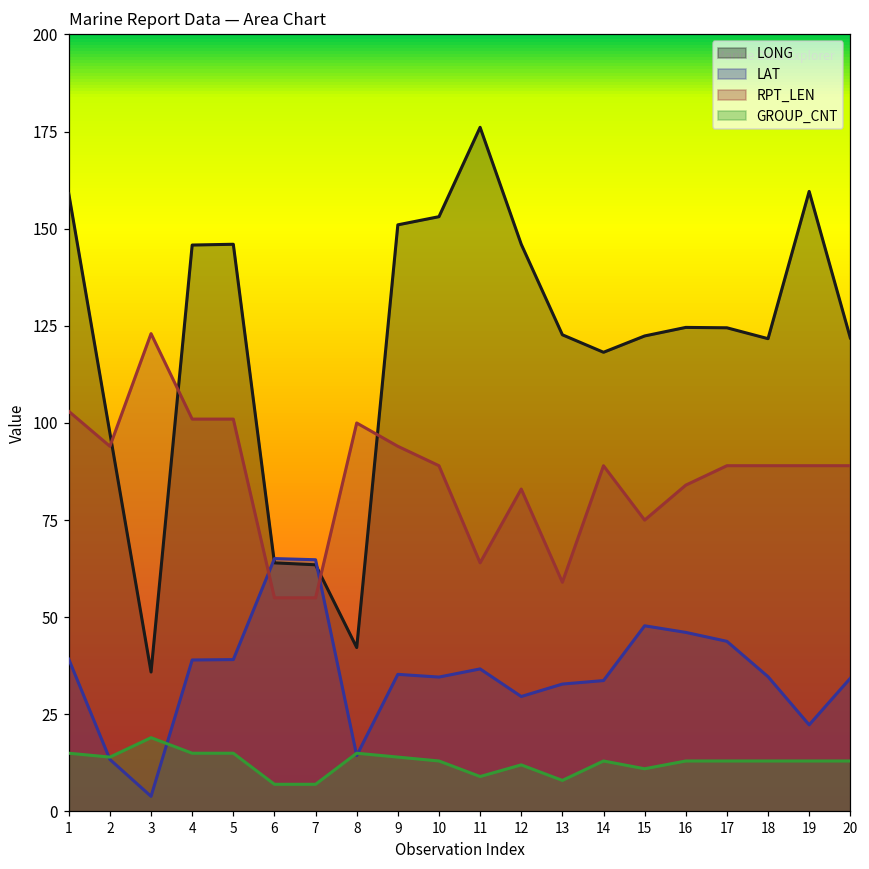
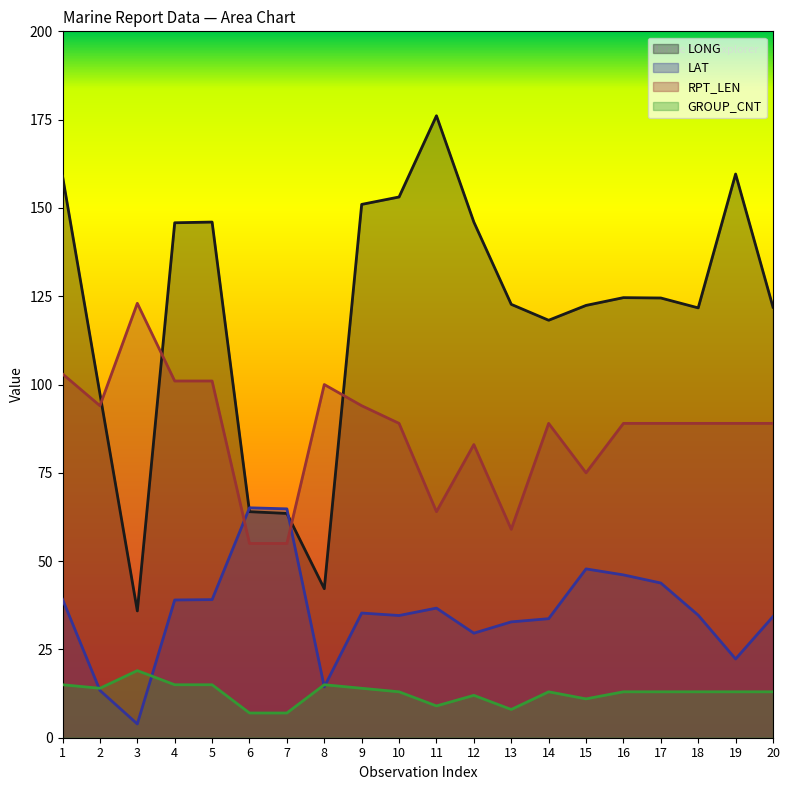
RPT_LEN, 16: 84 -> 89
